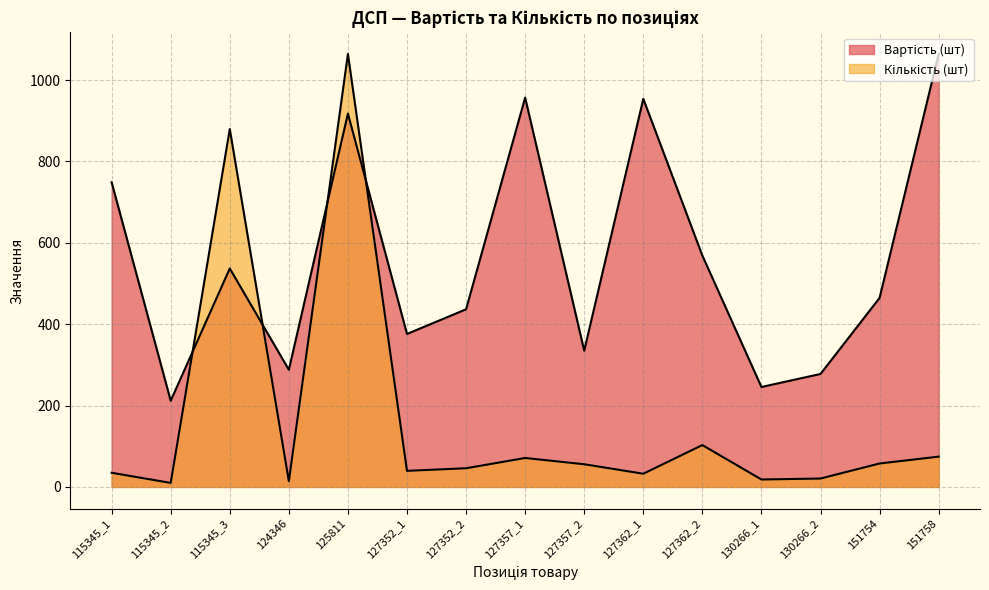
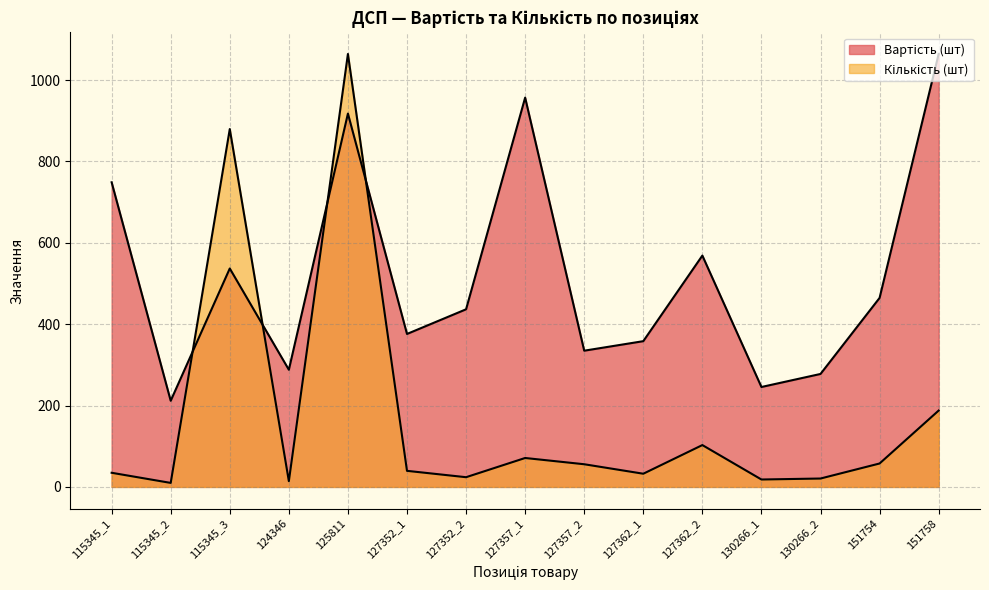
Кількість (шт), 127352_2: 50 -> 20
Вартість (шт), 127362_1: 950 -> 360
Кількість (шт), 151758: 70 -> 190
